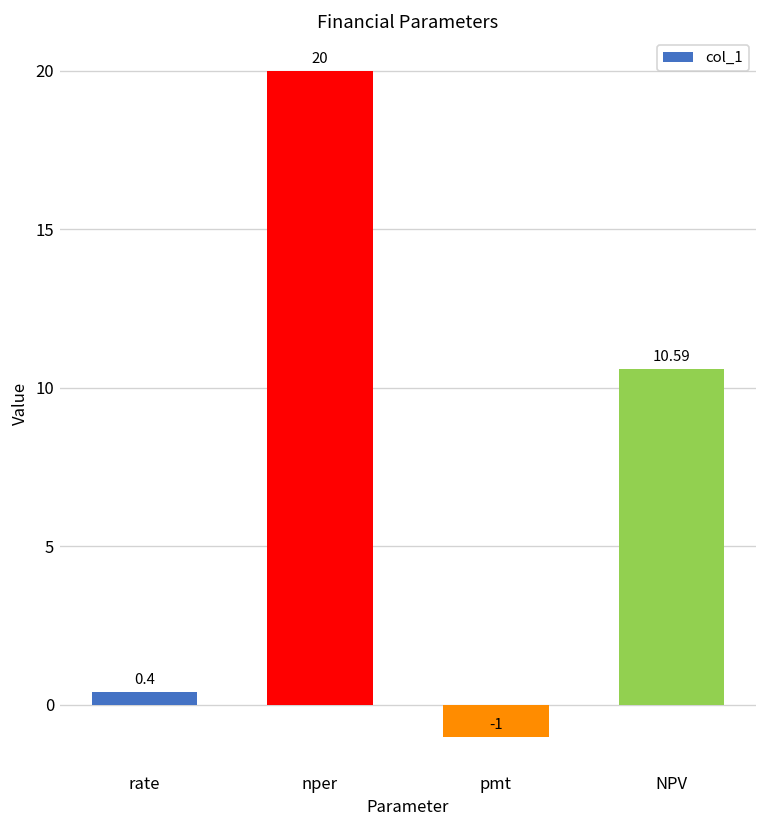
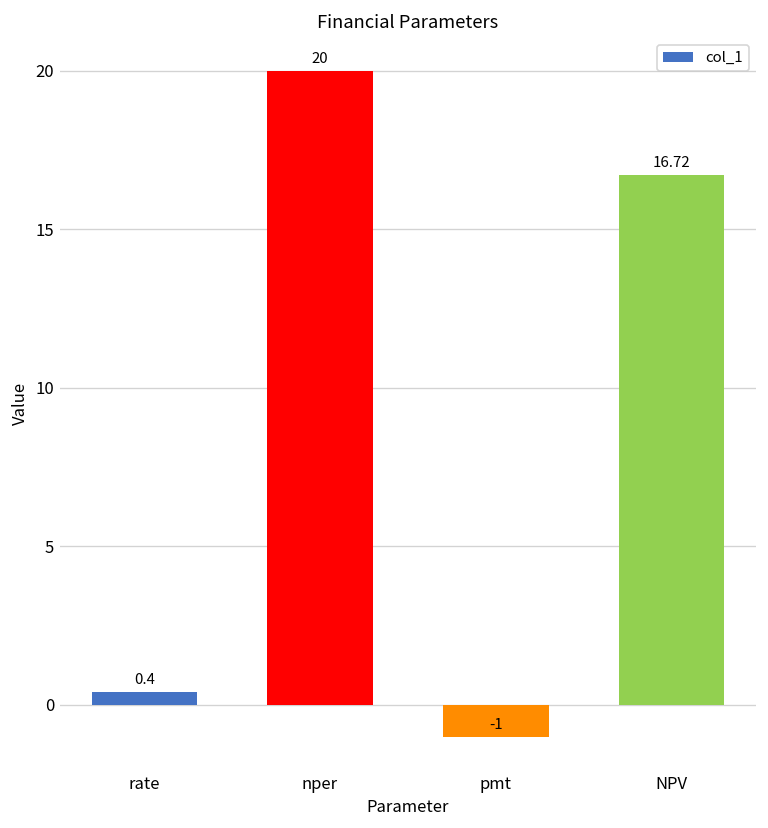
NPV: 10.59 -> 16.72
